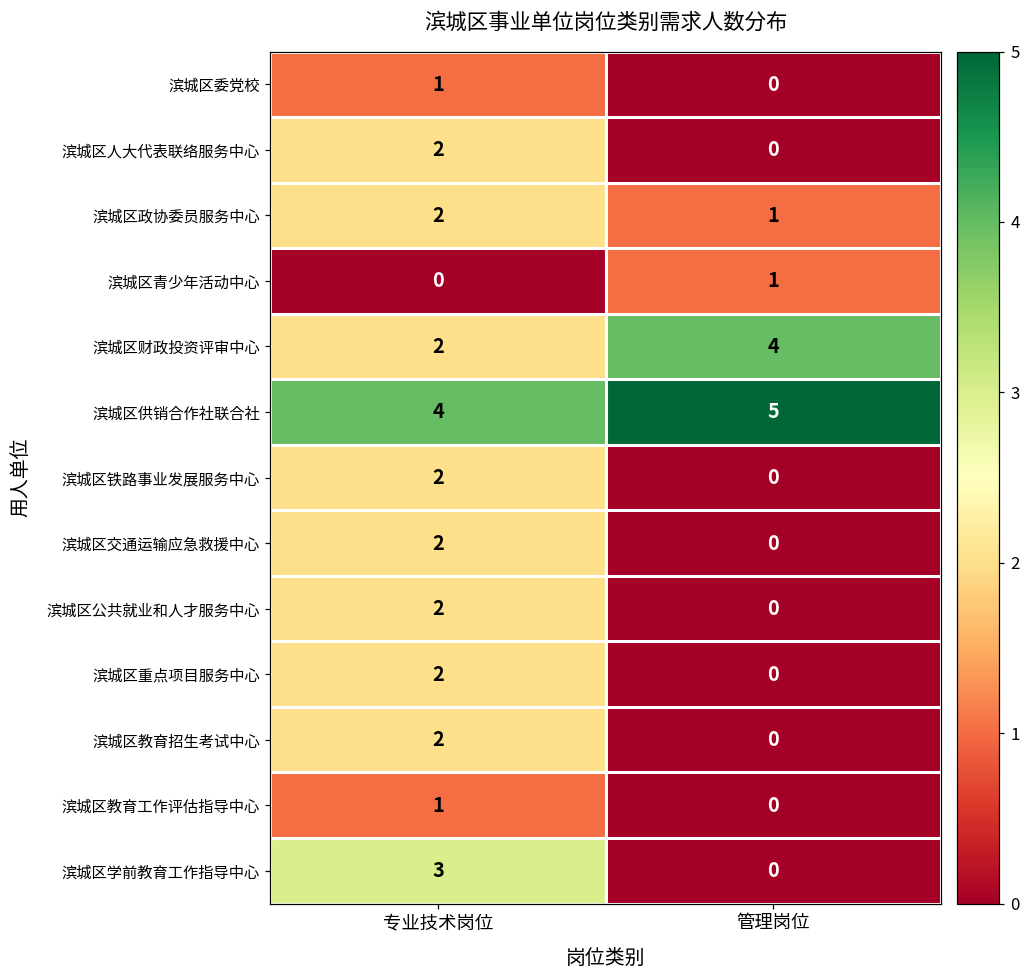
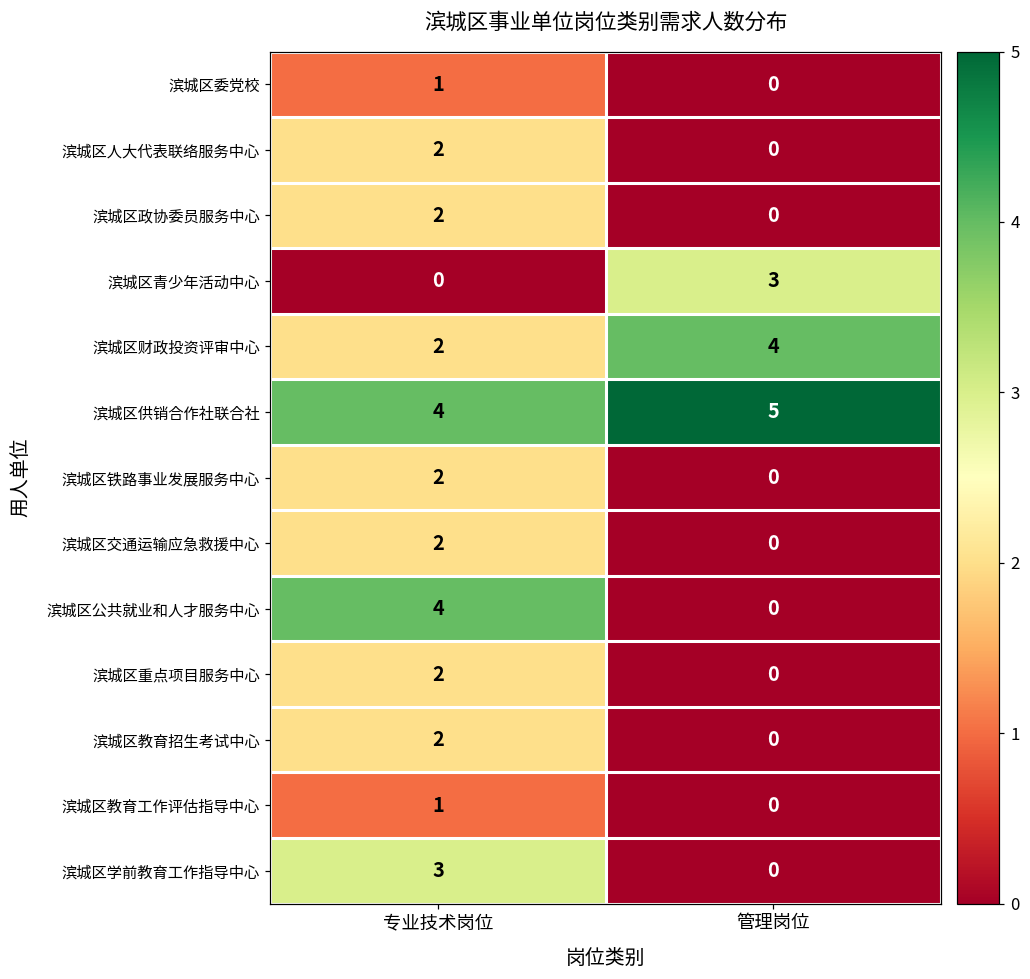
滨城区政协委员服务中心, 管理岗位: 1 -> 0
滨城区青少年活动中心, 管理岗位: 1 -> 3
滨城区公共就业和人才服务中心, 专业技术岗位: 2 -> 4
